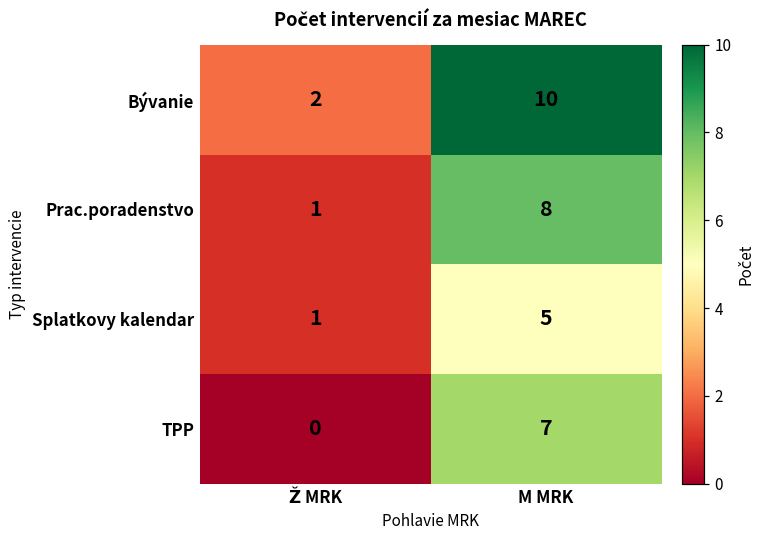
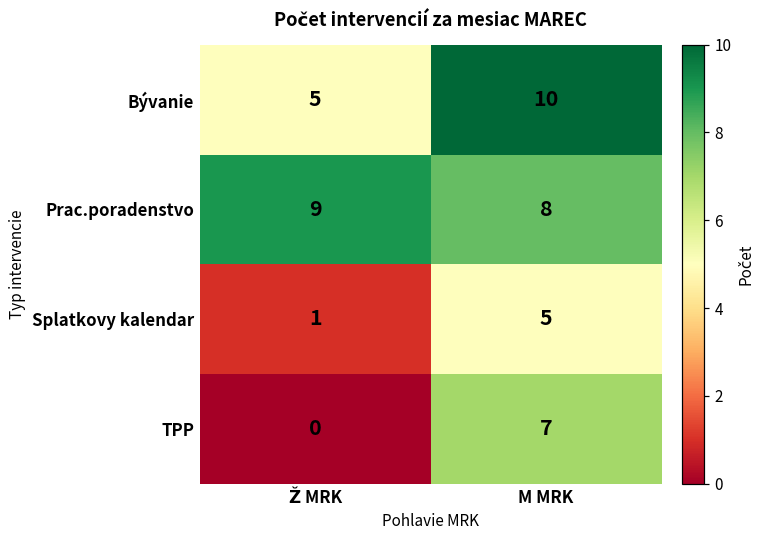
Bývanie, Ž MRK: 2 -> 5
Prac.poradenstvo, Ž MRK: 1 -> 9
